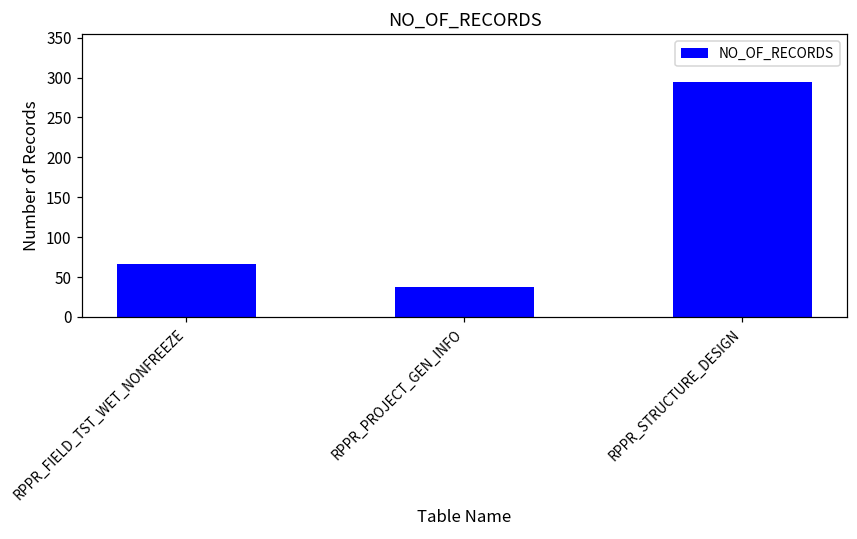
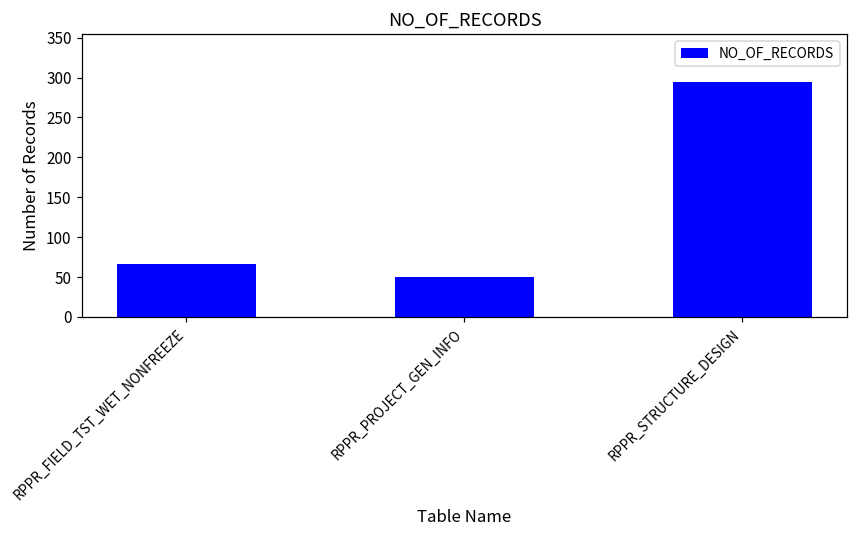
RPPR_PROJECT_GEN_INFO: 40 -> 50
